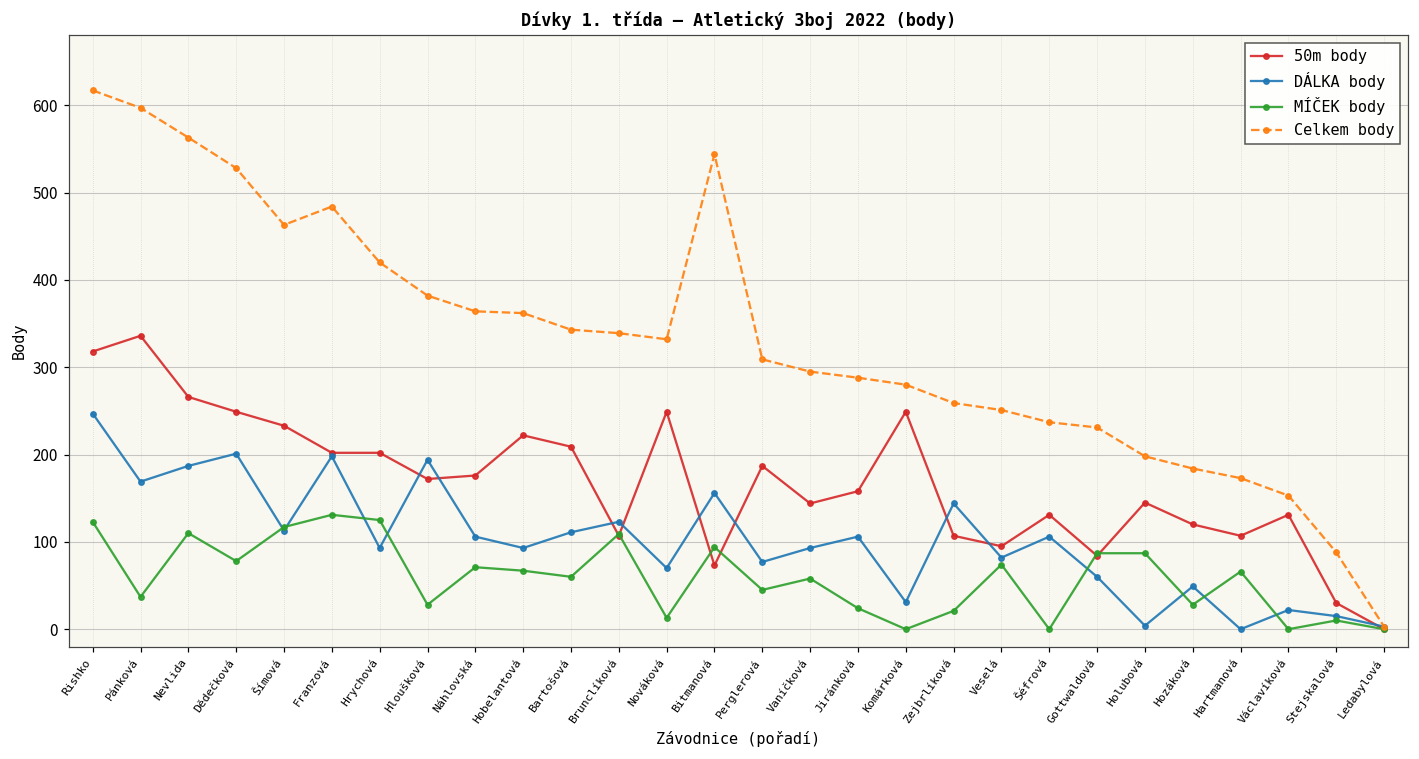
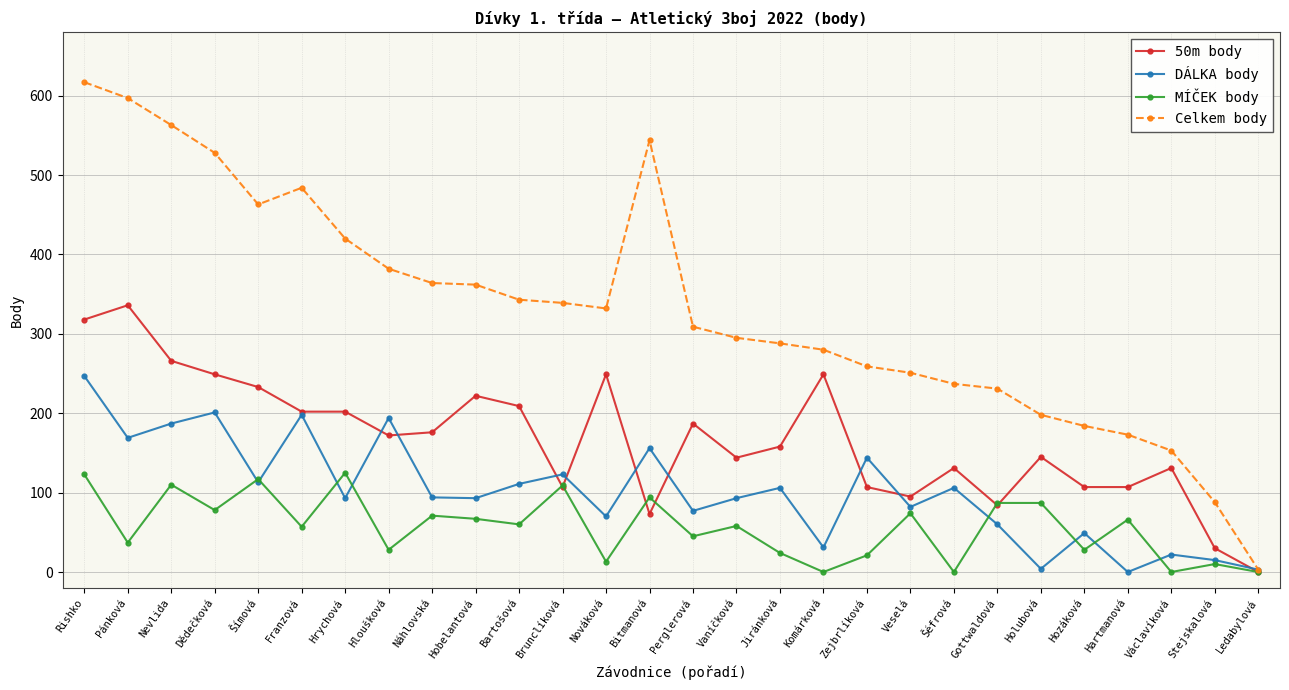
MÍČEK body, Franzová: 130 -> 60
DÁLKA body, Náhlovská: 110 -> 90
50m body, Hozáková: 120 -> 110
